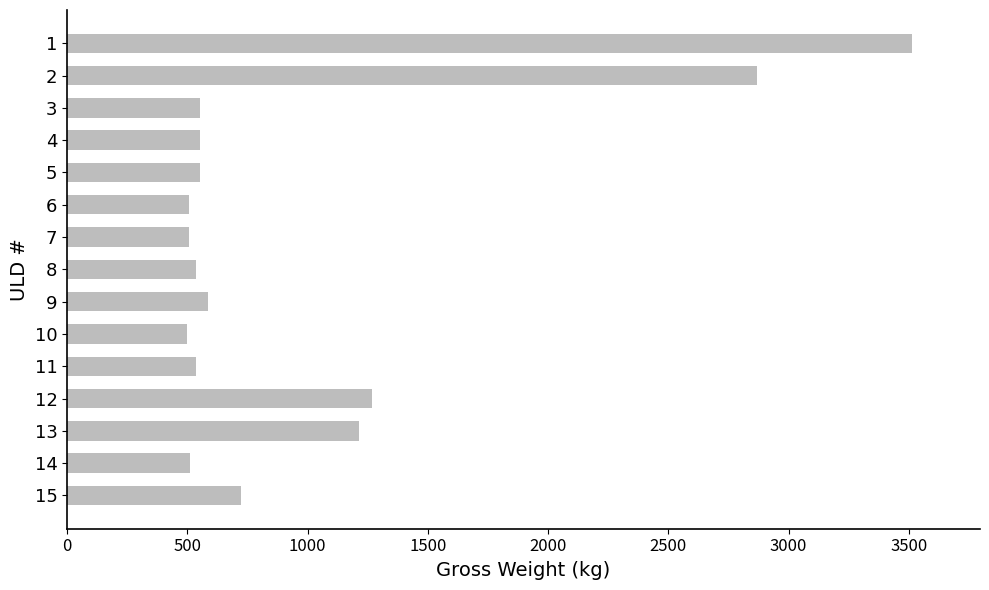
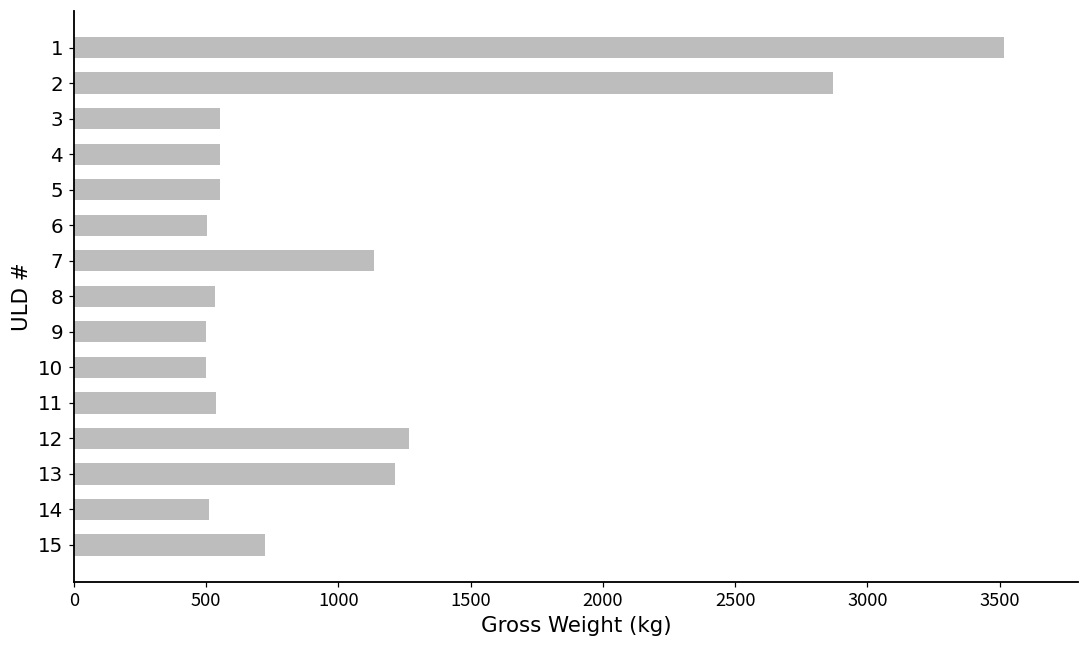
7: 510 -> 1130
9: 590 -> 500
